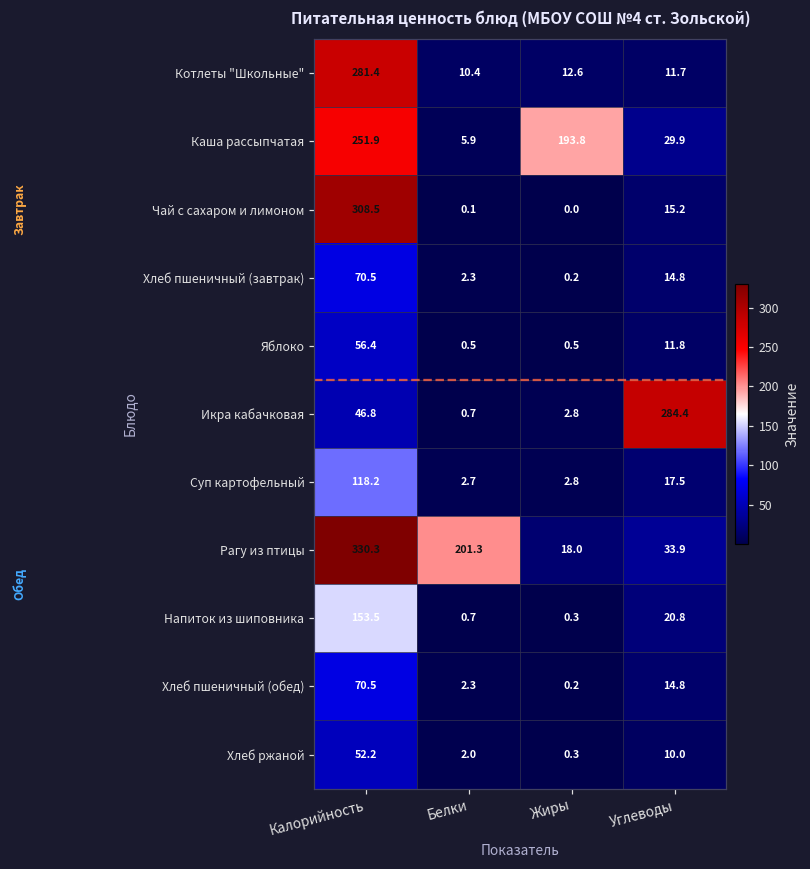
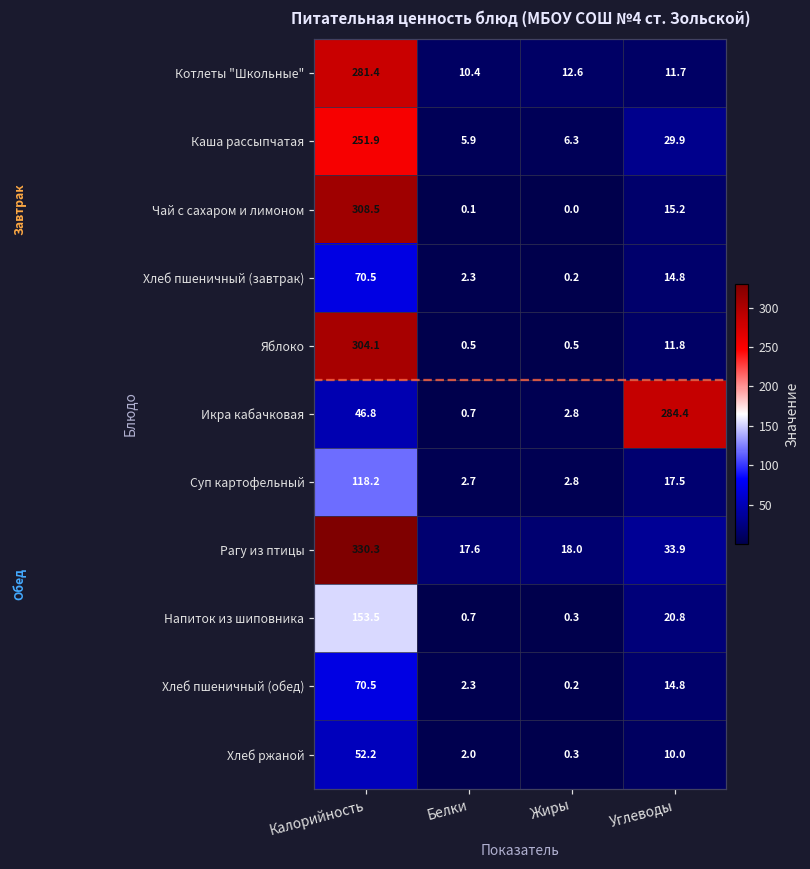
Каша рассыпчатая, Жиры: 193.8 -> 6.3
Яблоко, Калорийность: 56.4 -> 304.1
Рагу из птицы, Белки: 201.3 -> 17.6
